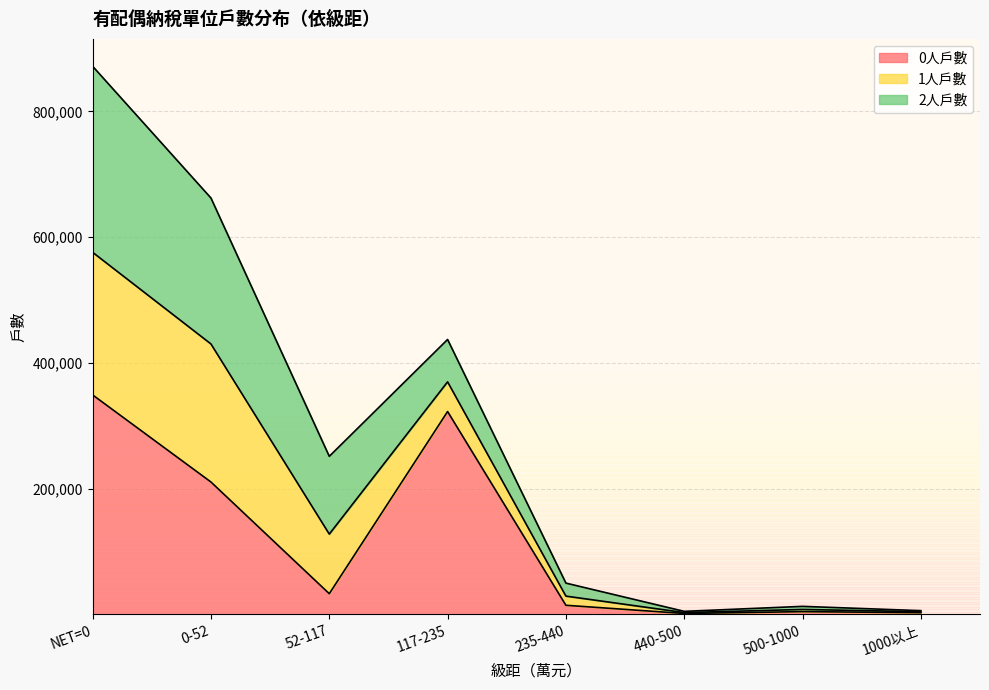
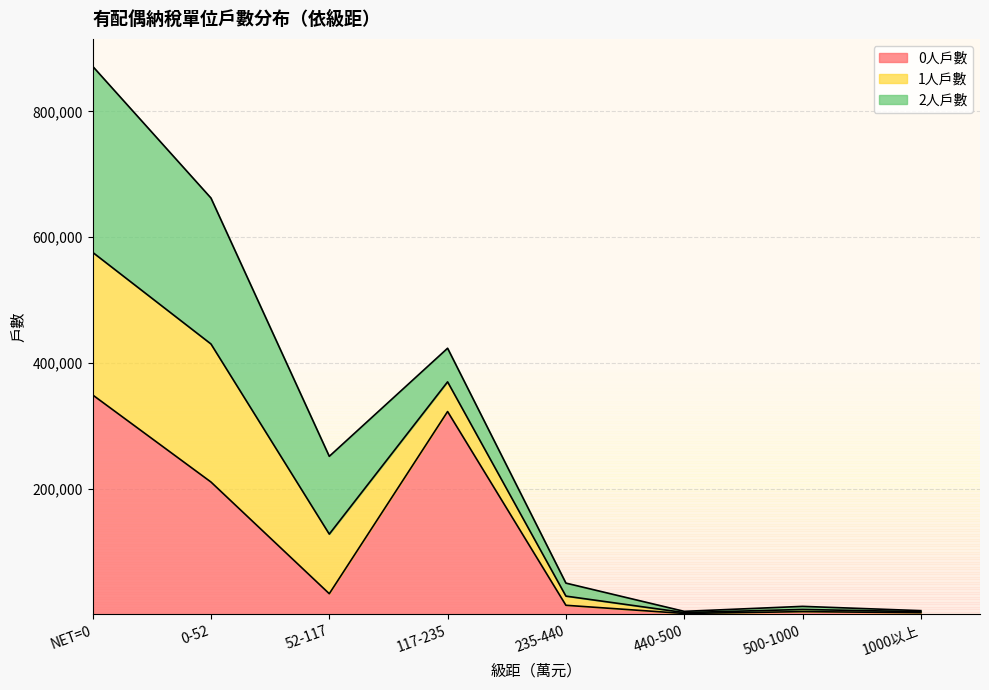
2人戶數, 117-235: 70,000 -> 50,000
